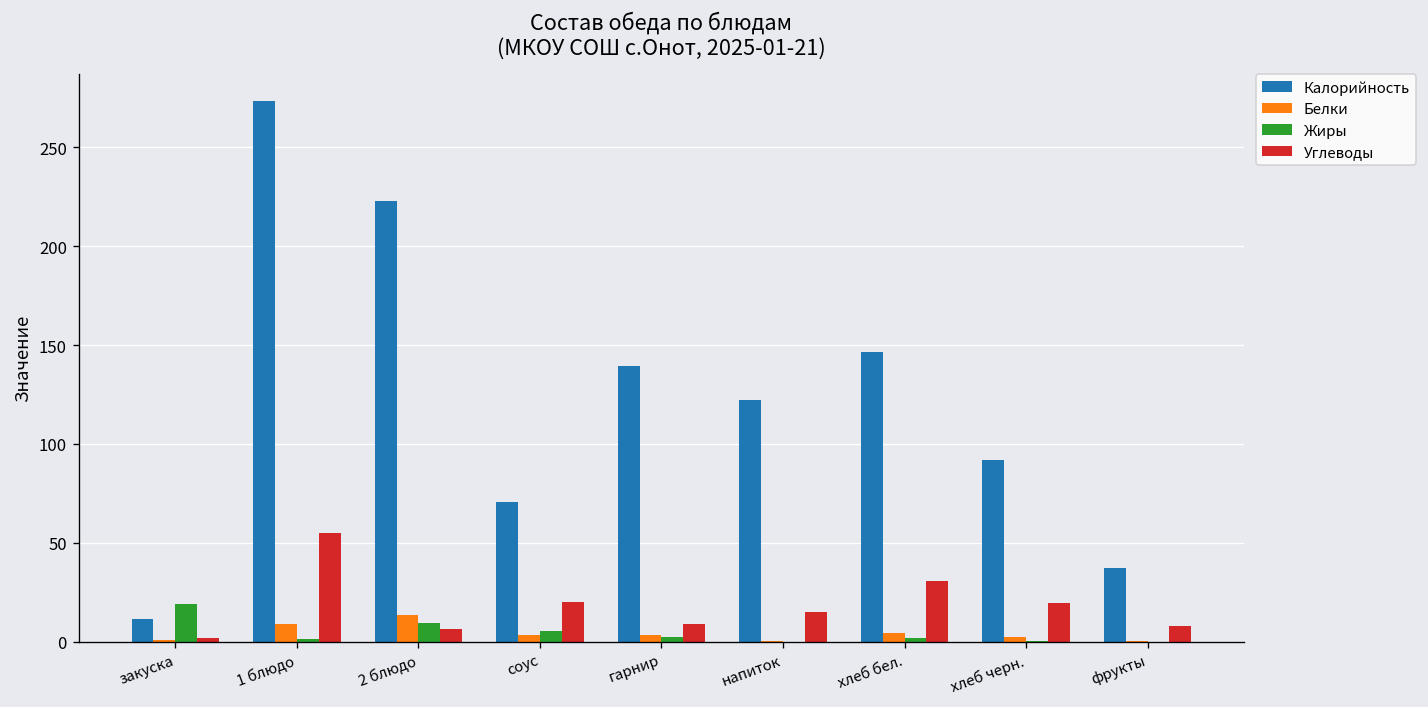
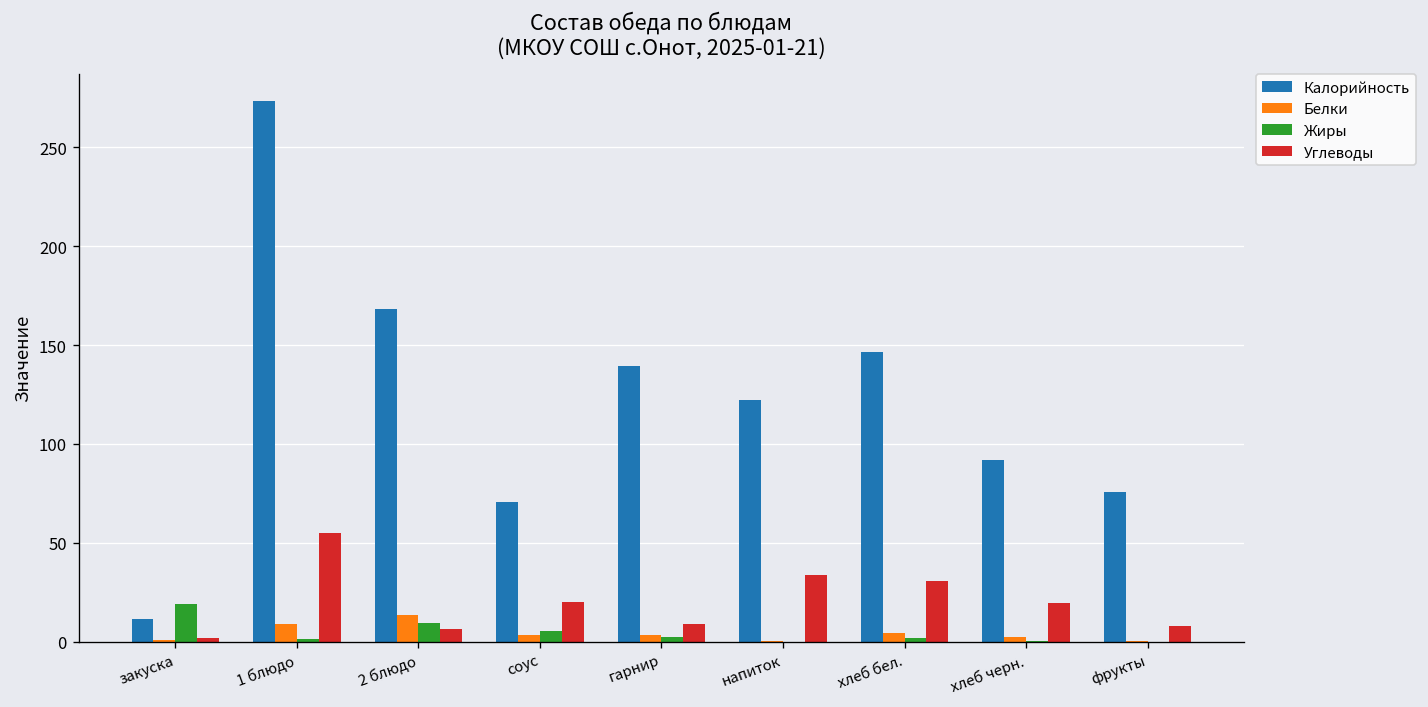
Калорийность, 2 блюдо: 223 -> 168
Углеводы, напиток: 15 -> 34
Калорийность, фрукты: 37 -> 76
